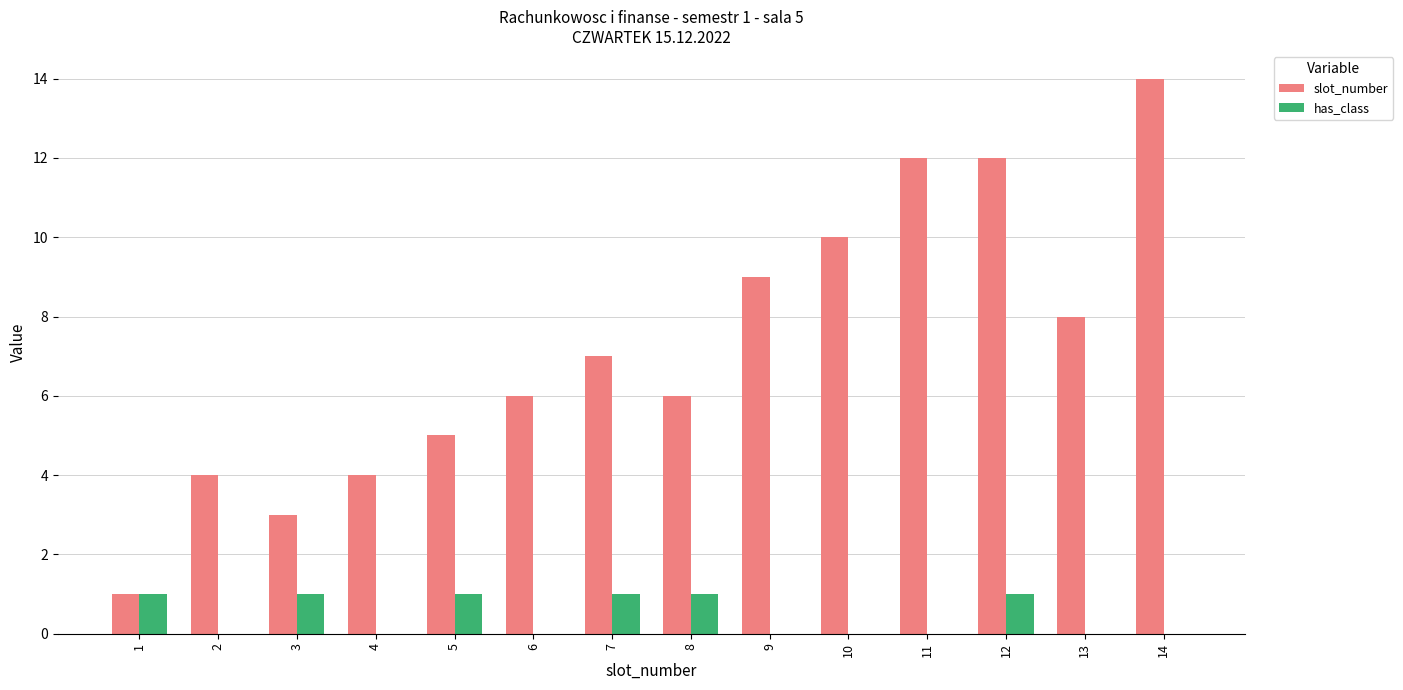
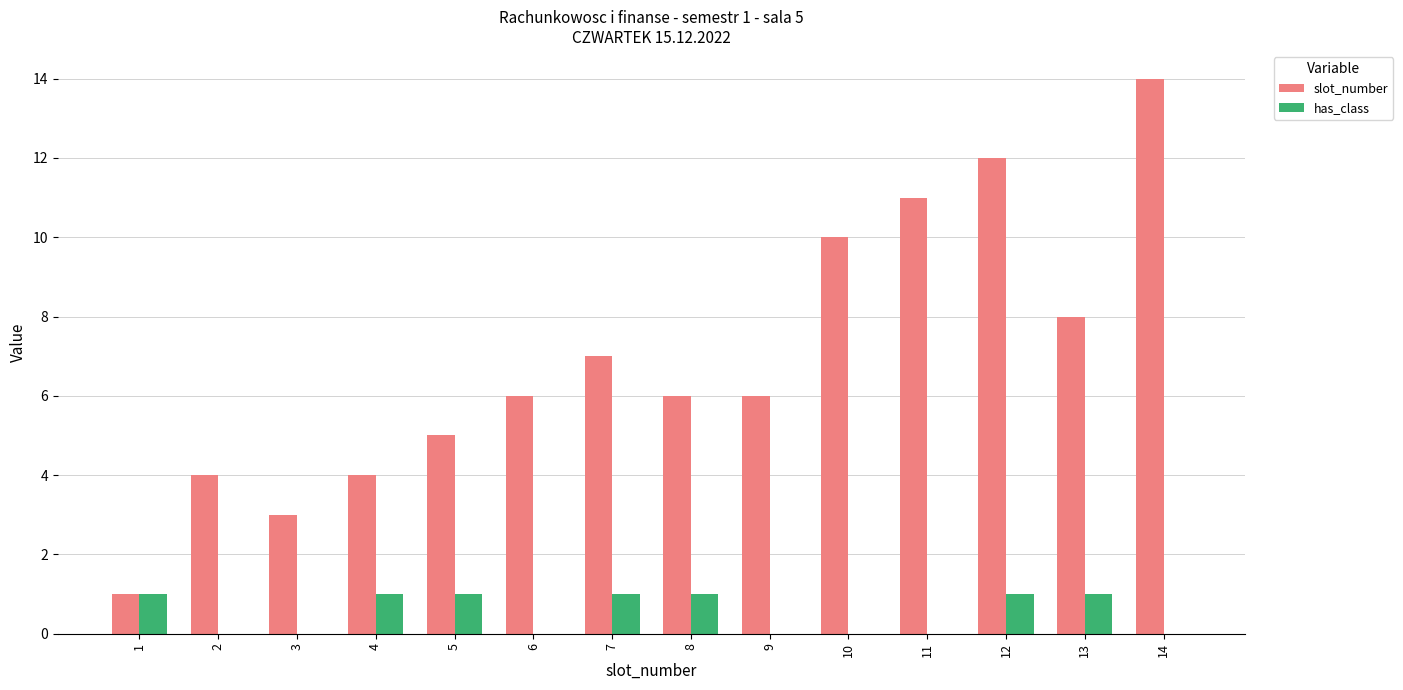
has_class, 3: 1 -> 0
has_class, 4: 0 -> 1
slot_number, 9: 9 -> 6
slot_number, 11: 12 -> 11
has_class, 13: 0 -> 1
